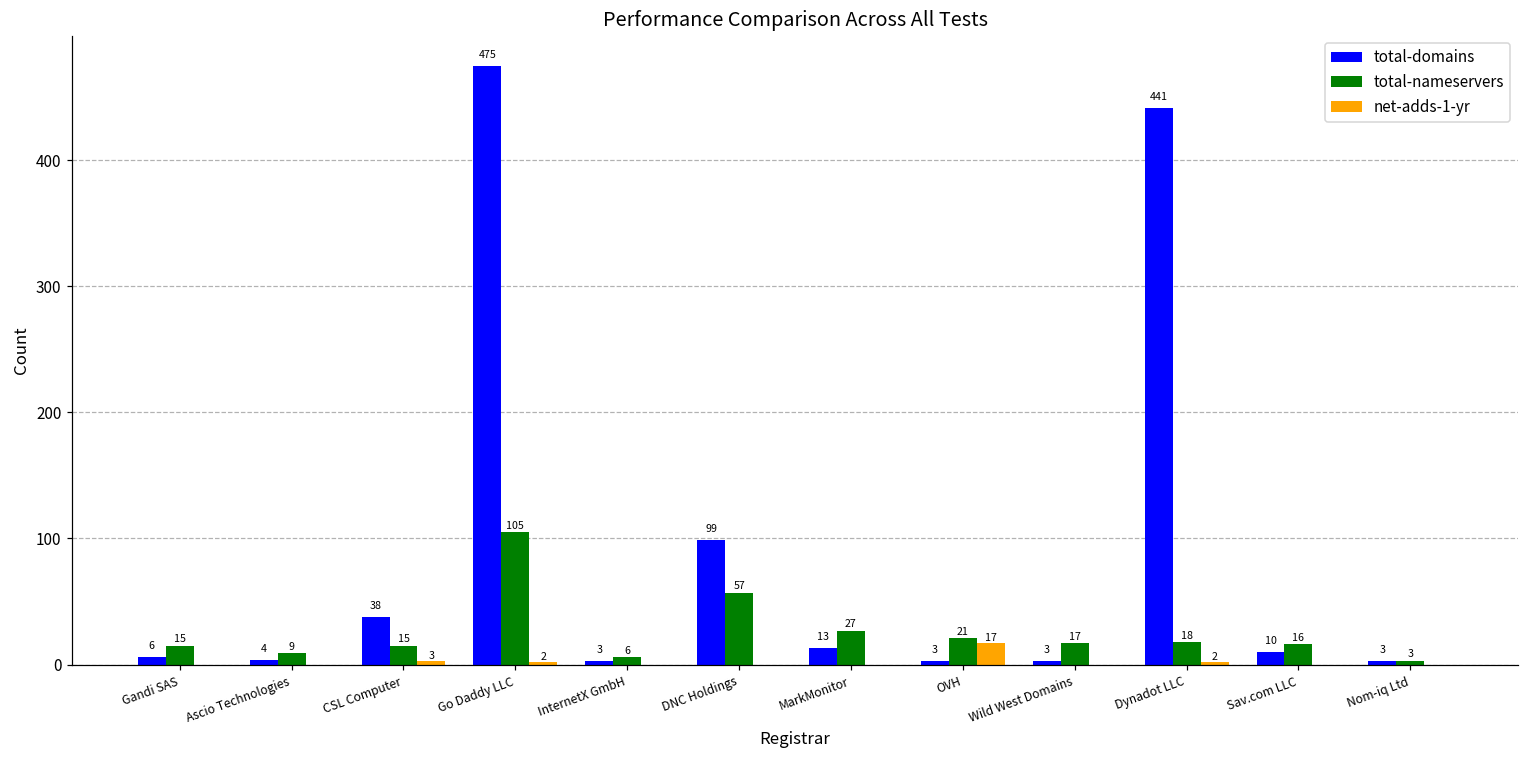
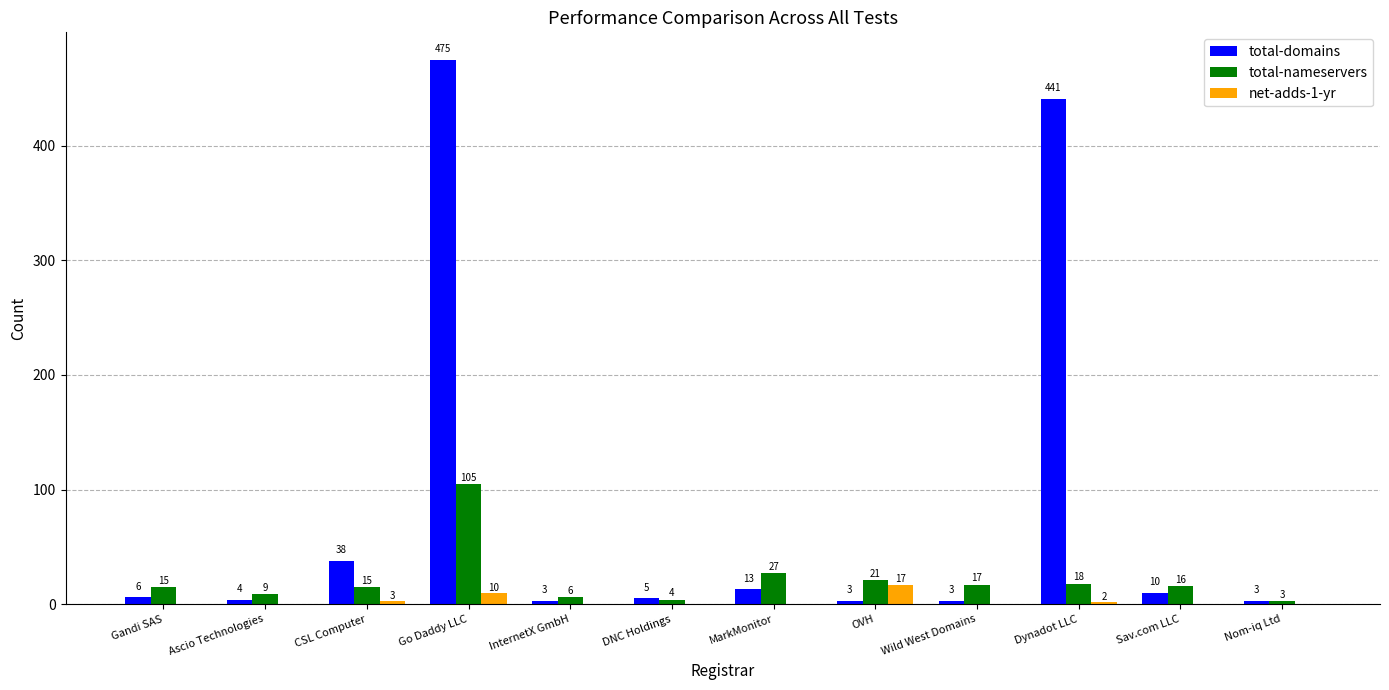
net-adds-1-yr, Go Daddy LLC: 2 -> 10
total-domains, DNC Holdings: 99 -> 5
total-nameservers, DNC Holdings: 57 -> 4
